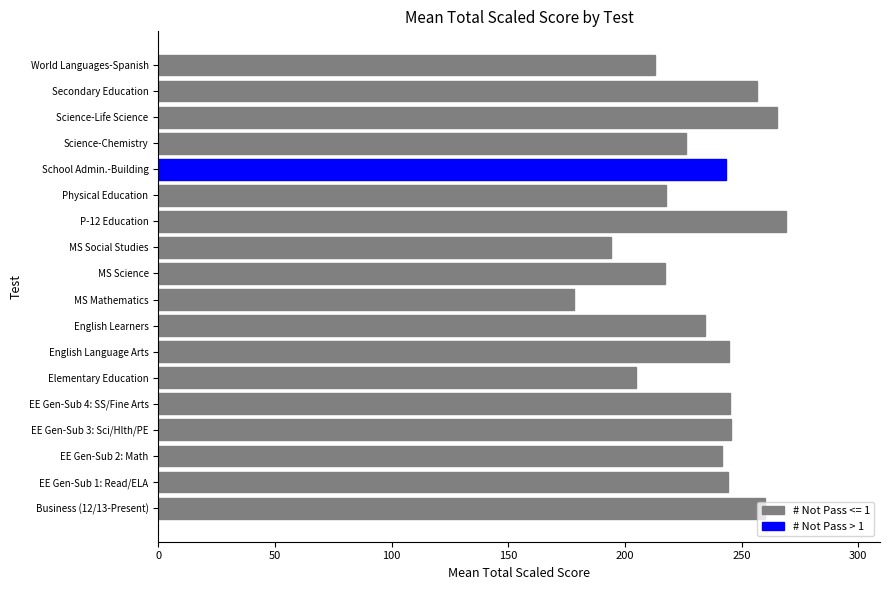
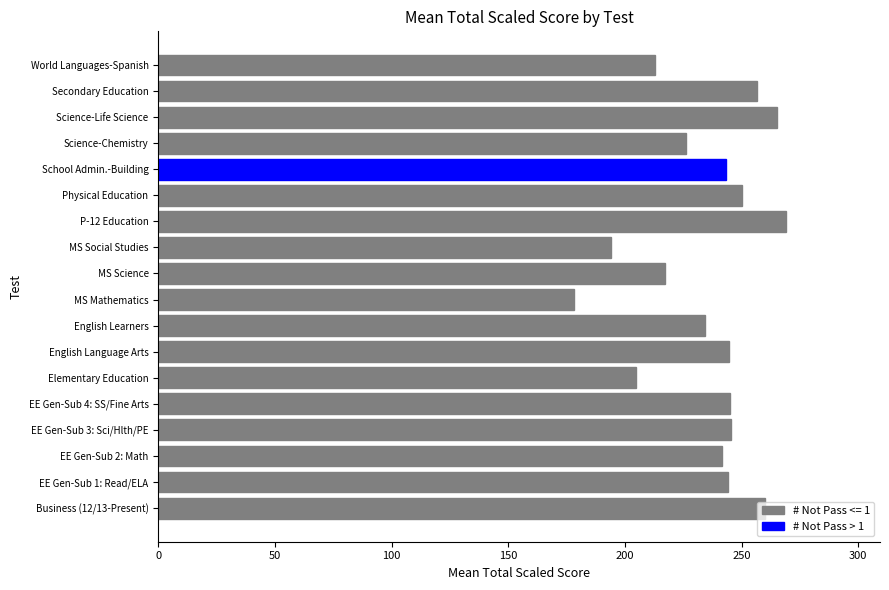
Physical Education: 218 -> 250
